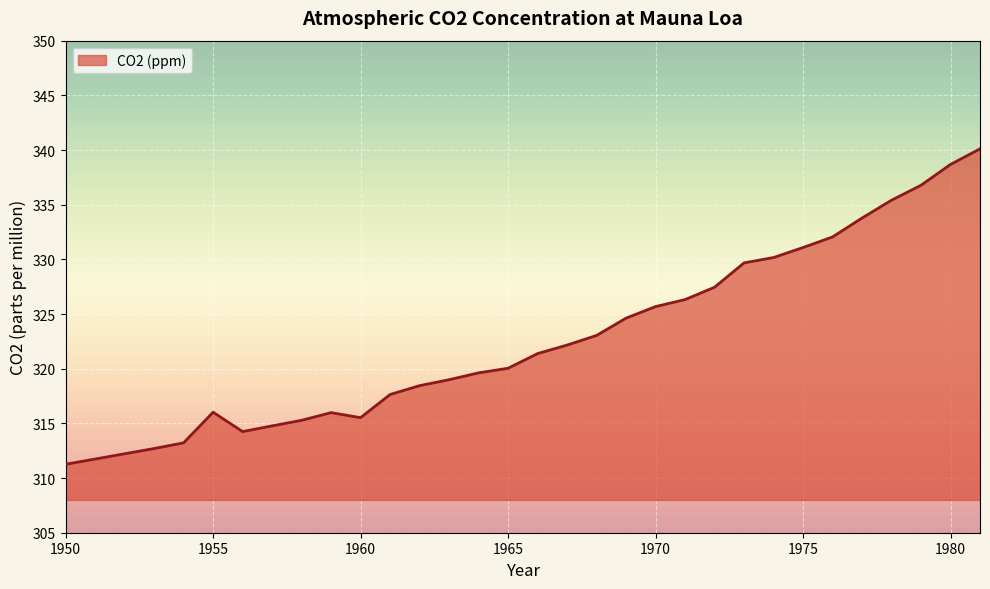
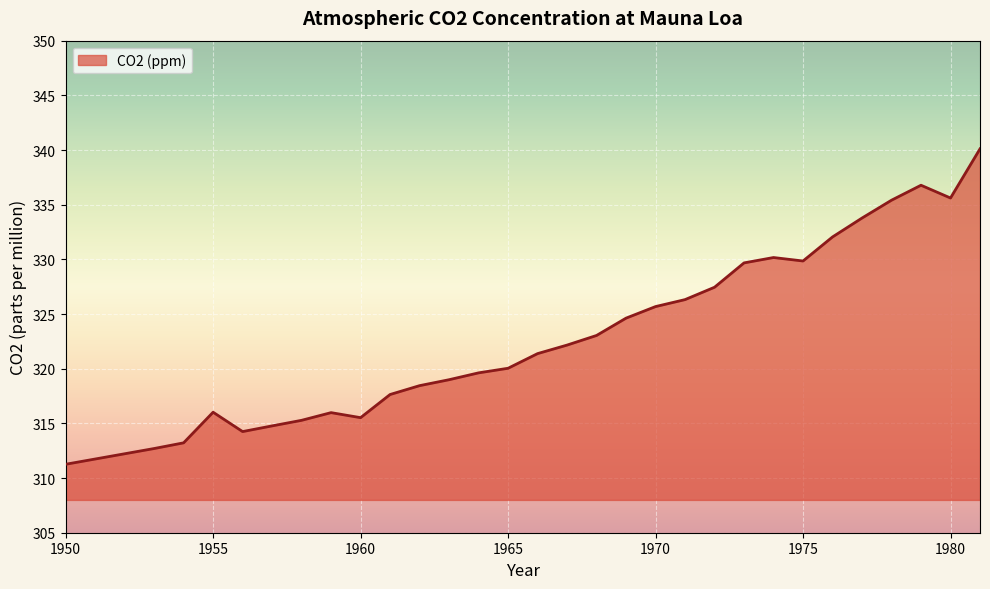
1975: 331.1 -> 329.9
1980: 338.7 -> 335.6
